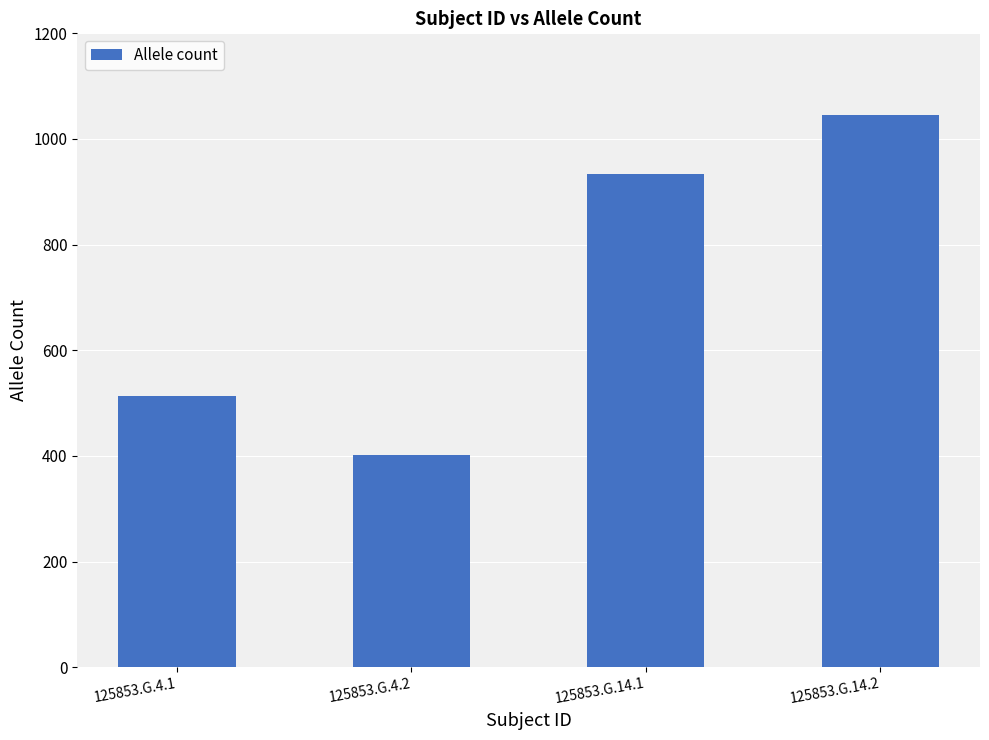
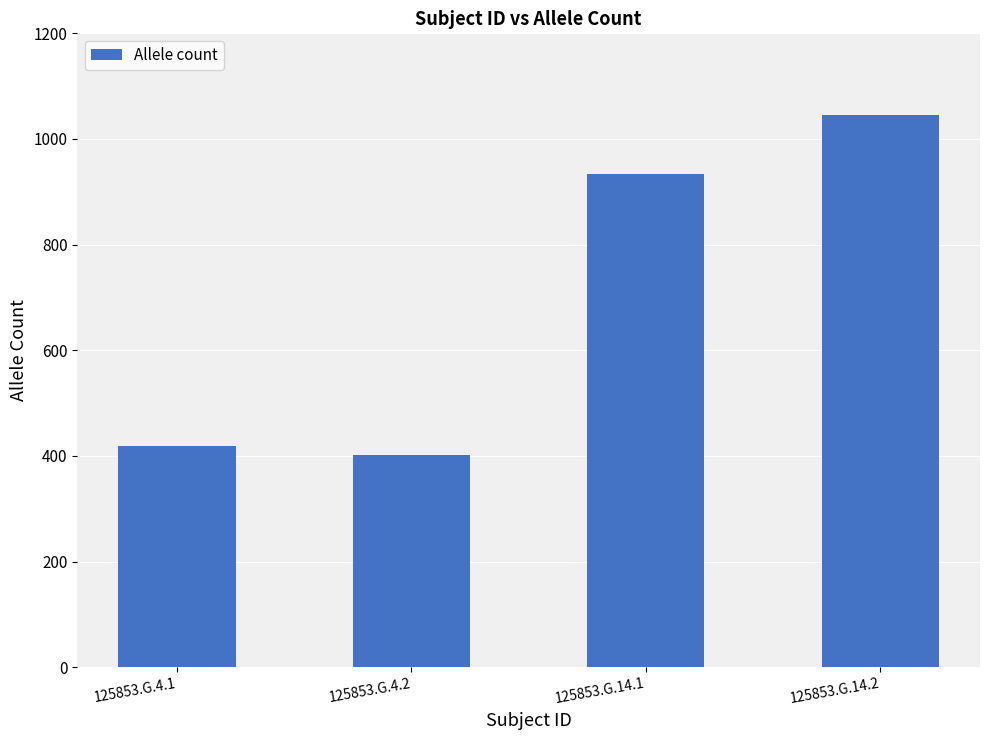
125853.G.4.1: 510 -> 420
